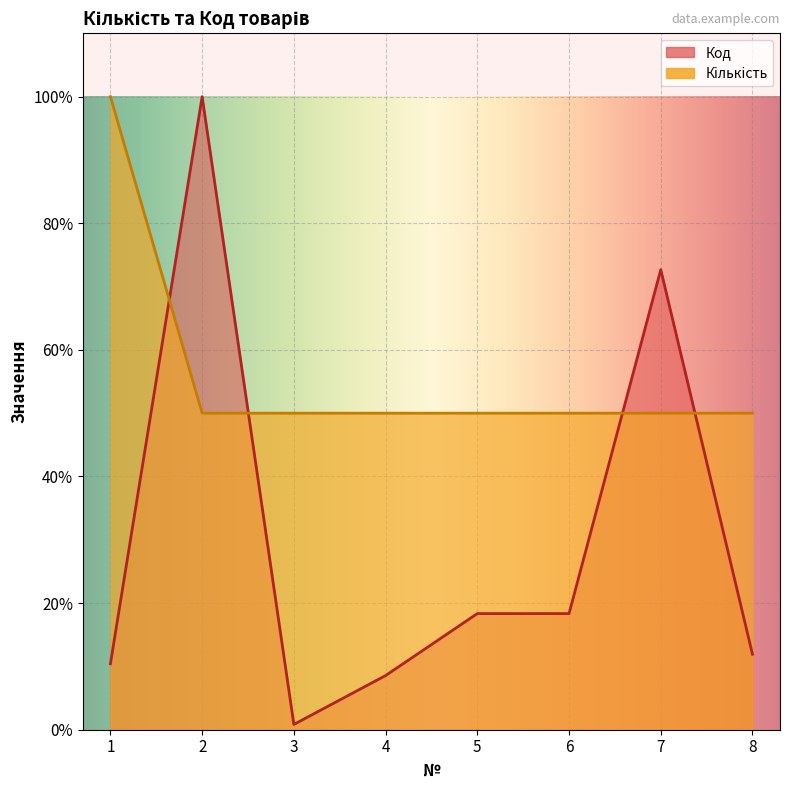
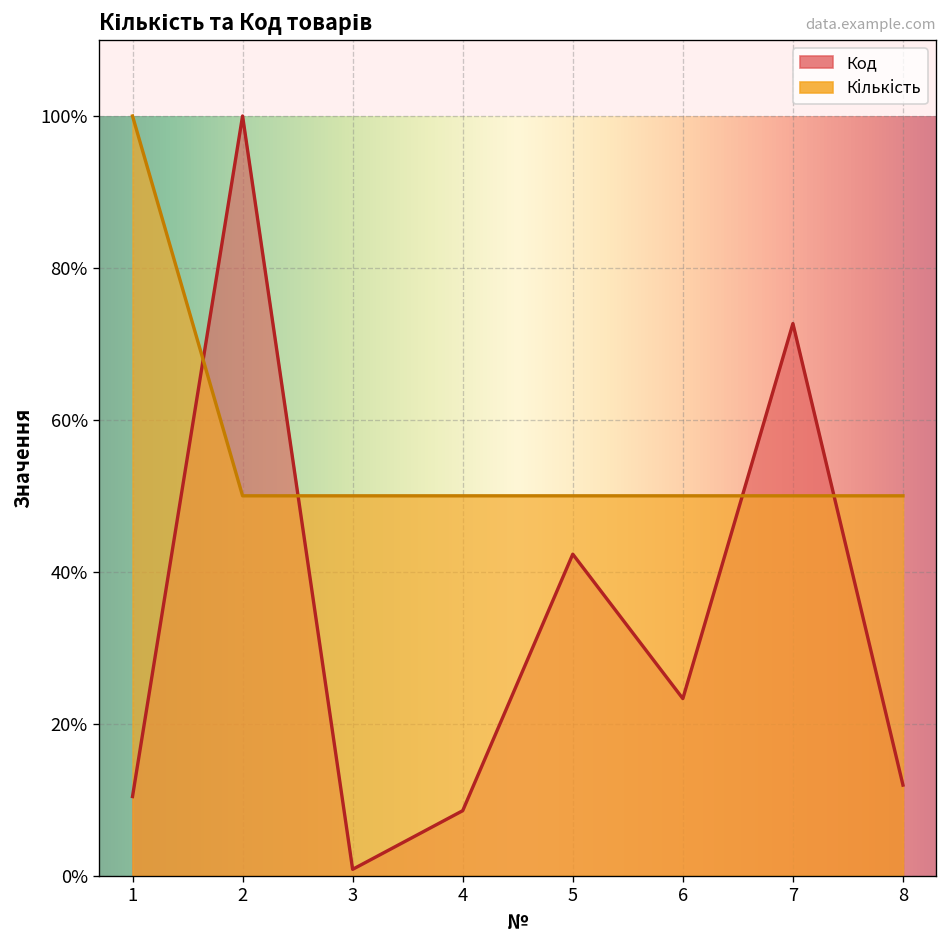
Код, 5: 18% -> 42%
Код, 6: 18% -> 23%
